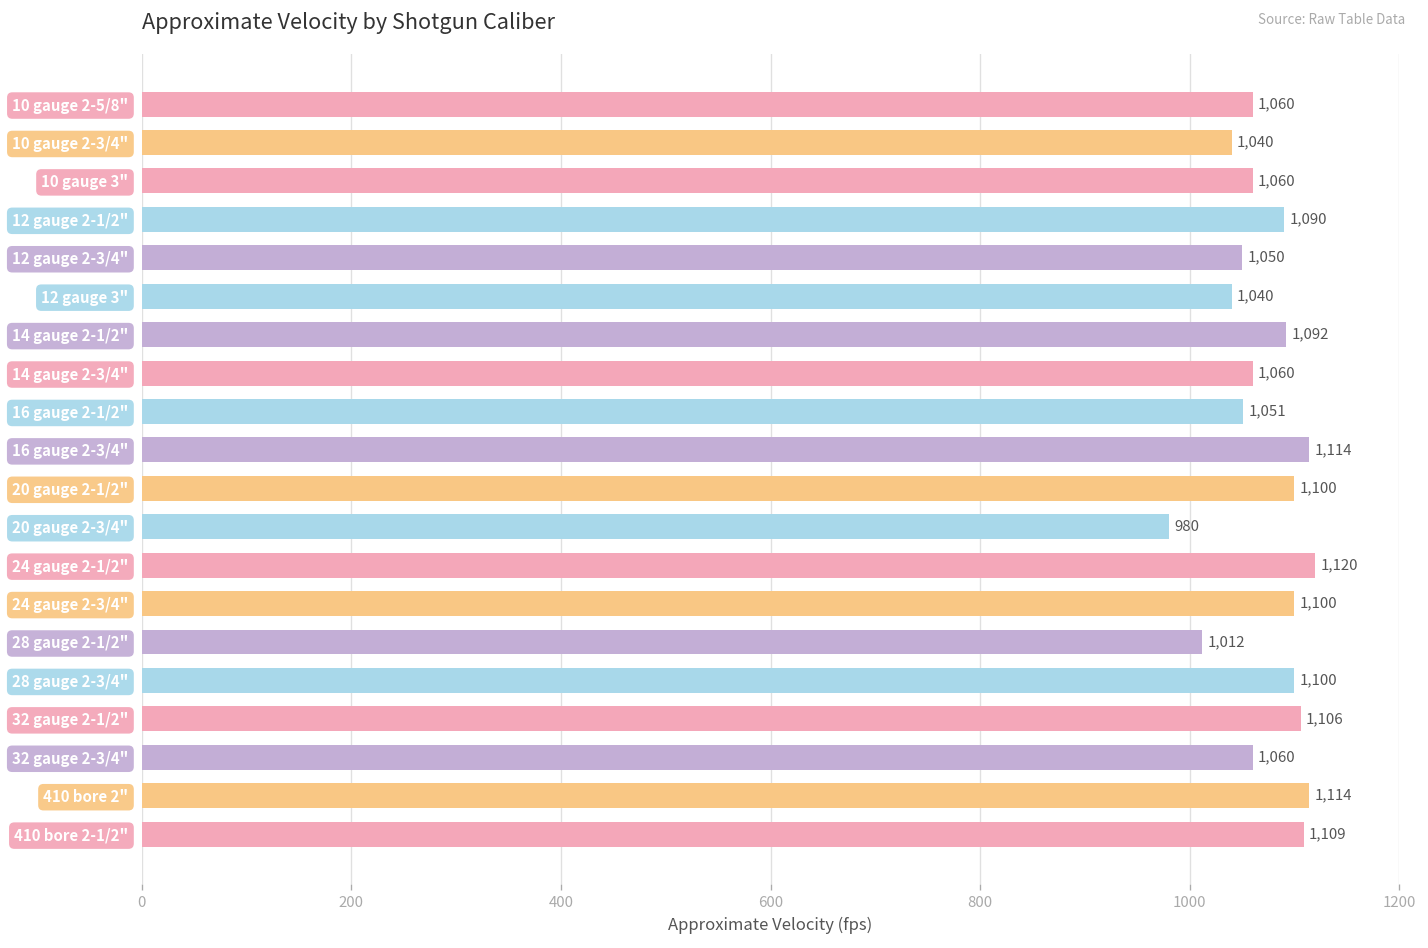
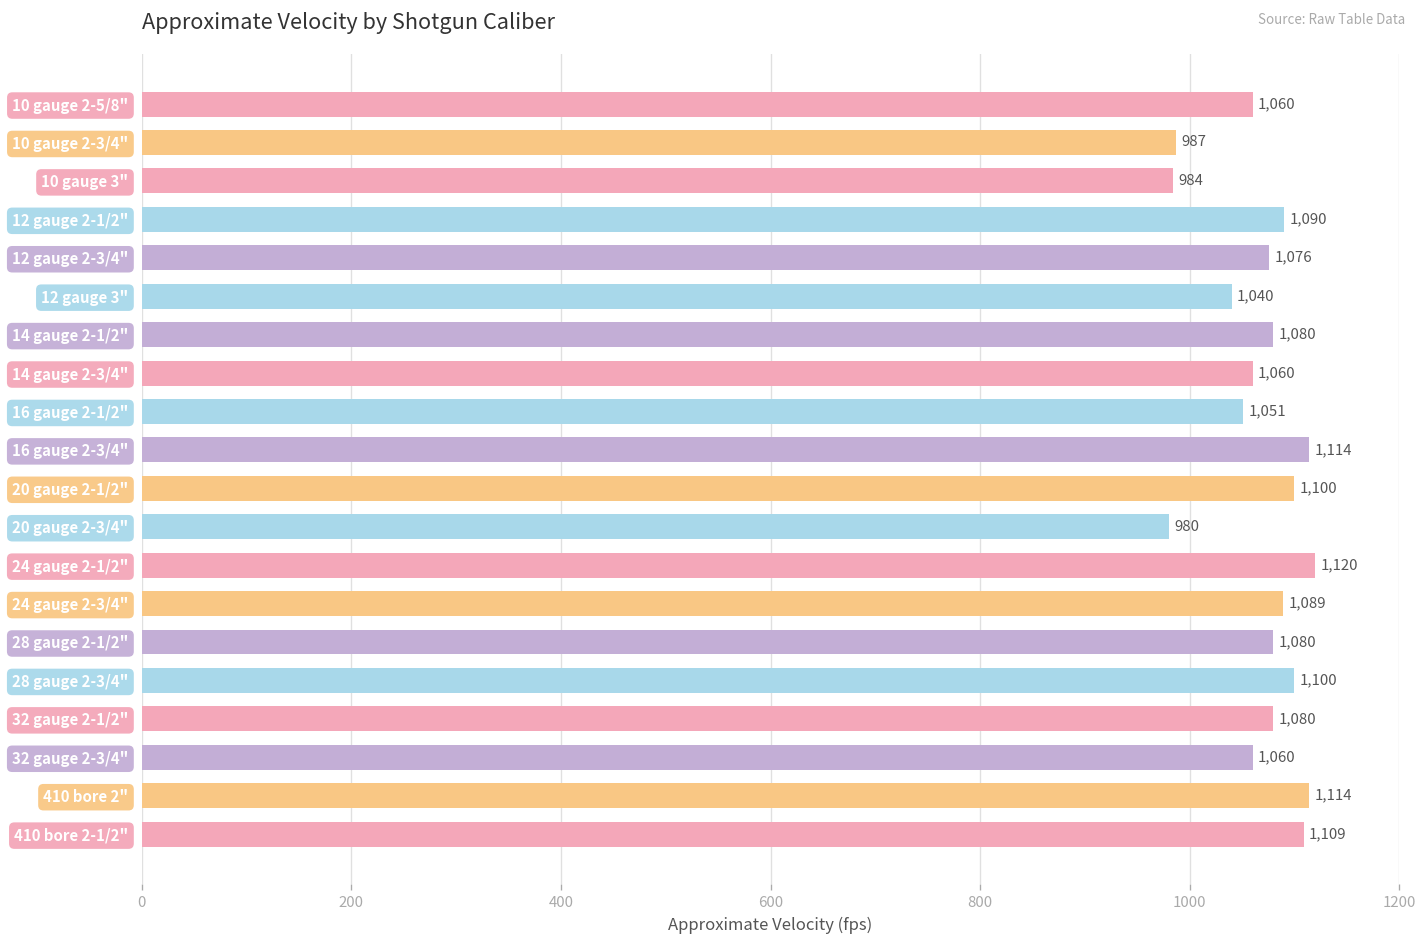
10 gauge 2-3/4": 1,040 -> 987
10 gauge 3": 1,060 -> 984
12 gauge 2-3/4": 1,050 -> 1,076
14 gauge 2-1/2": 1,092 -> 1,080
24 gauge 2-3/4": 1,100 -> 1,089
28 gauge 2-1/2": 1,012 -> 1,080
32 gauge 2-1/2": 1,106 -> 1,080
